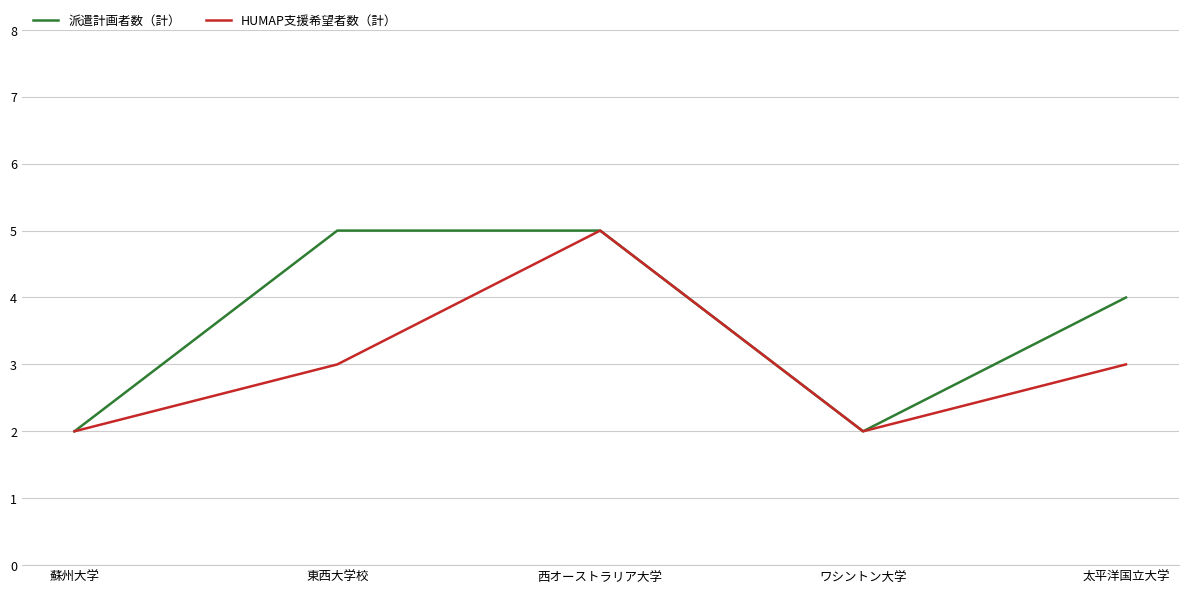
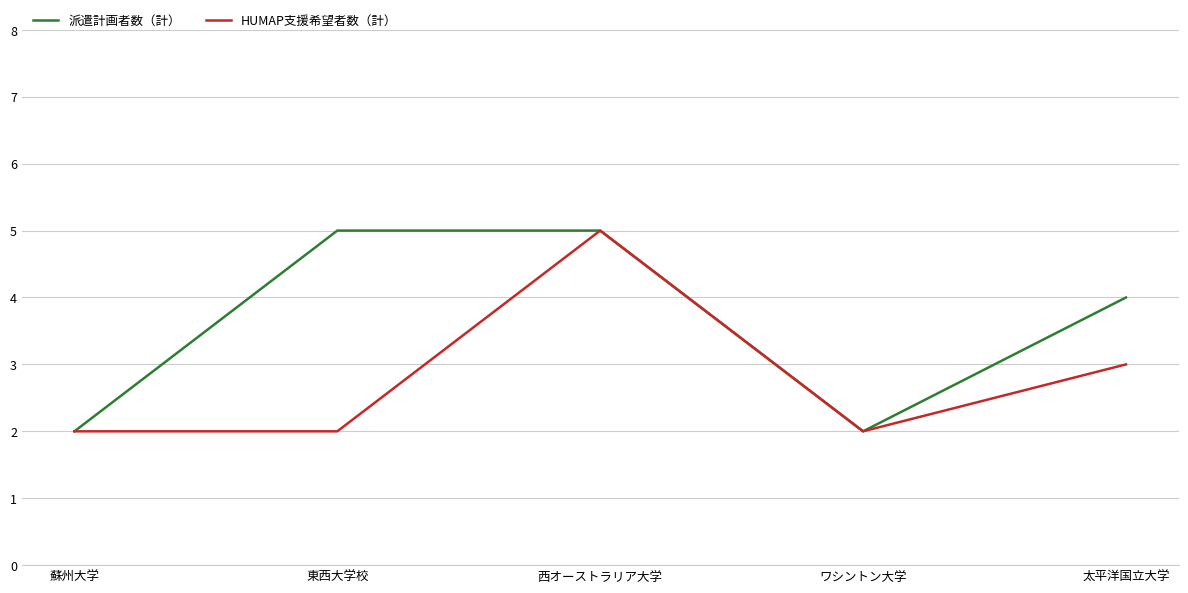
HUMAP支援希望者数（計）, 東西大学校: 3 -> 2
